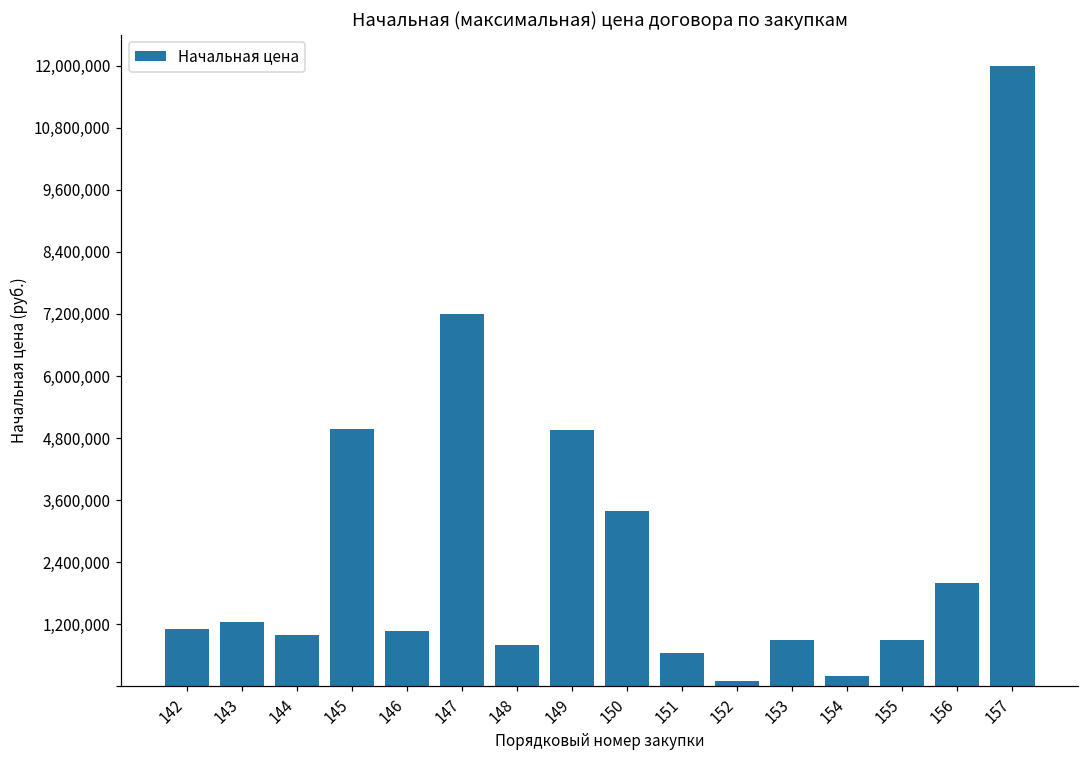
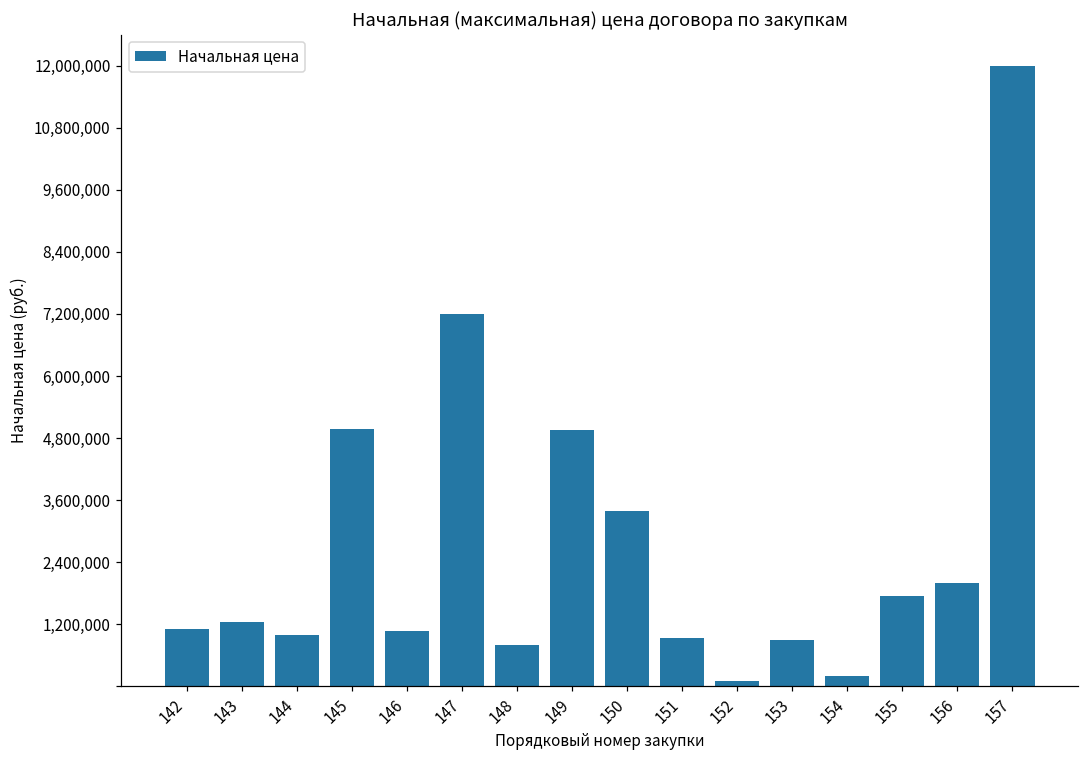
151: 600,000 -> 900,000
155: 900,000 -> 1,700,000
